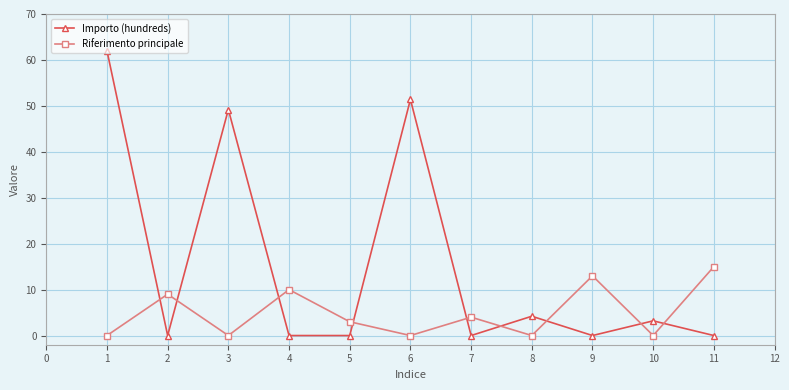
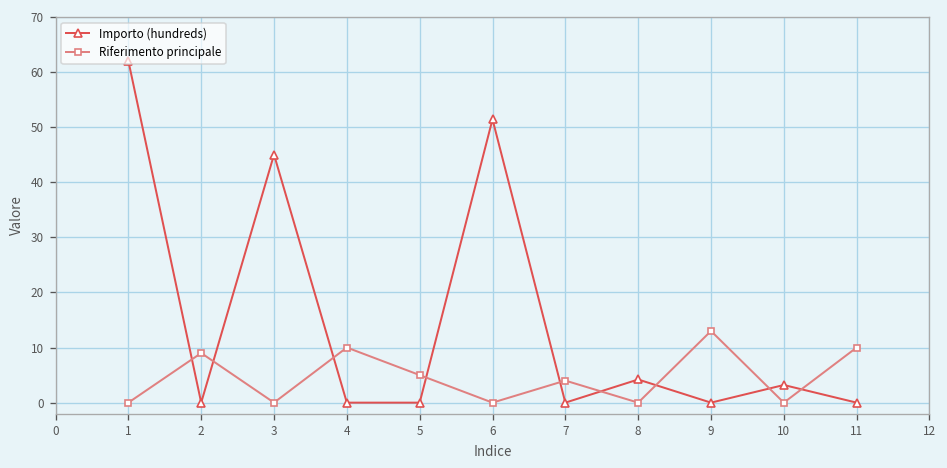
Importo (hundreds), 3: 49 -> 45
Riferimento principale, 5: 3 -> 5
Riferimento principale, 11: 15 -> 10
